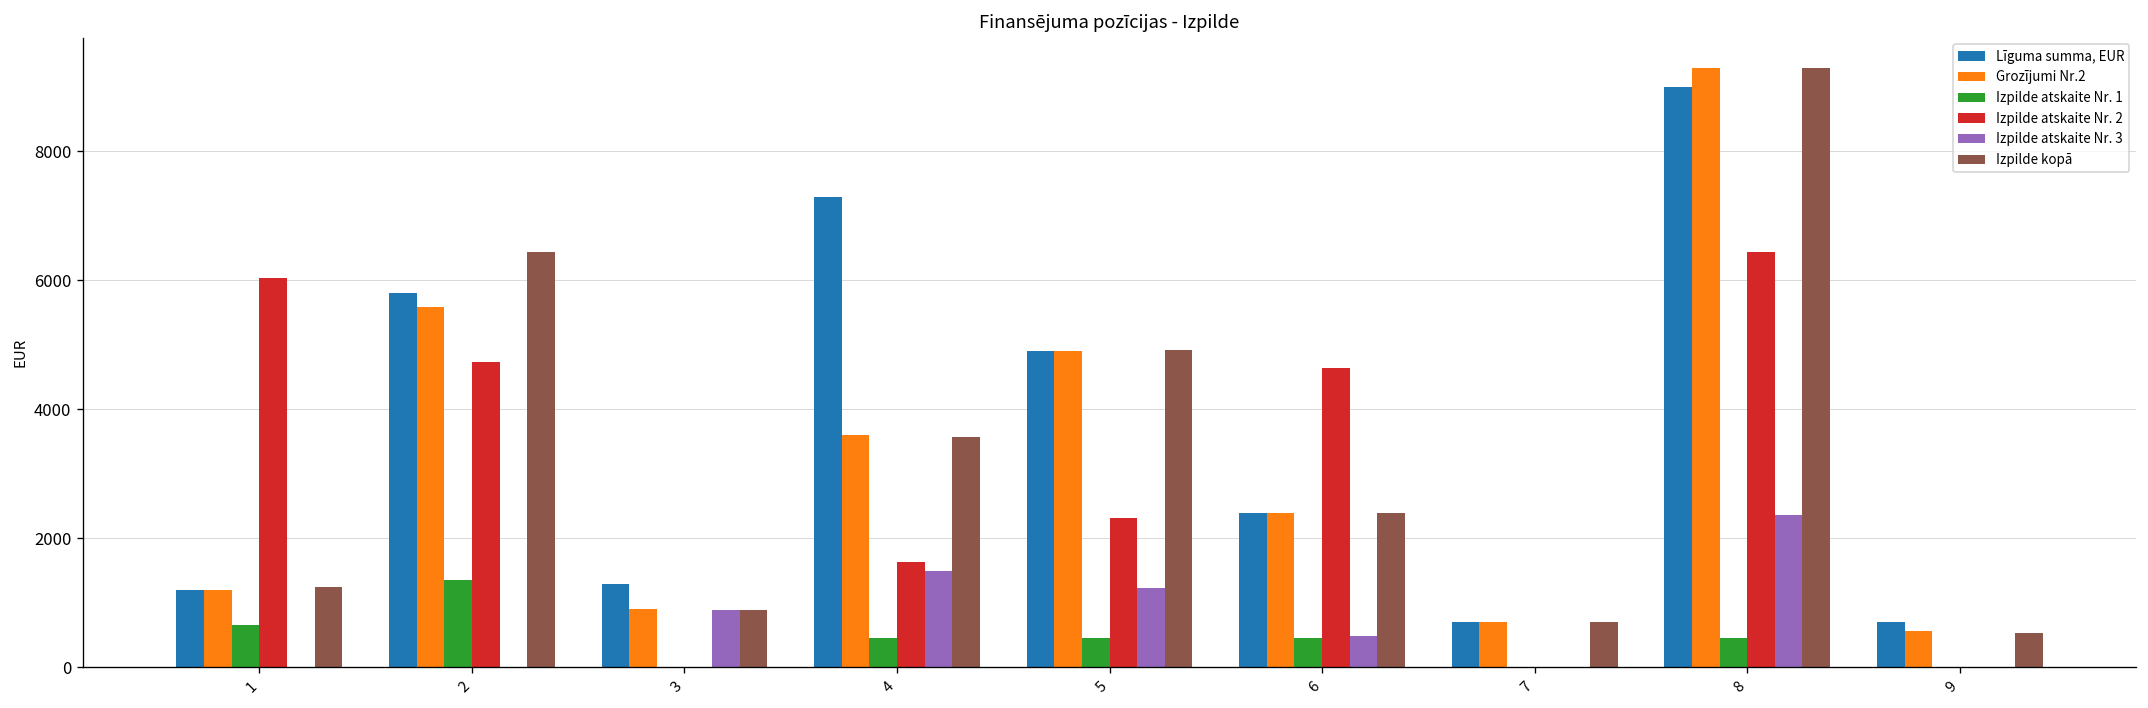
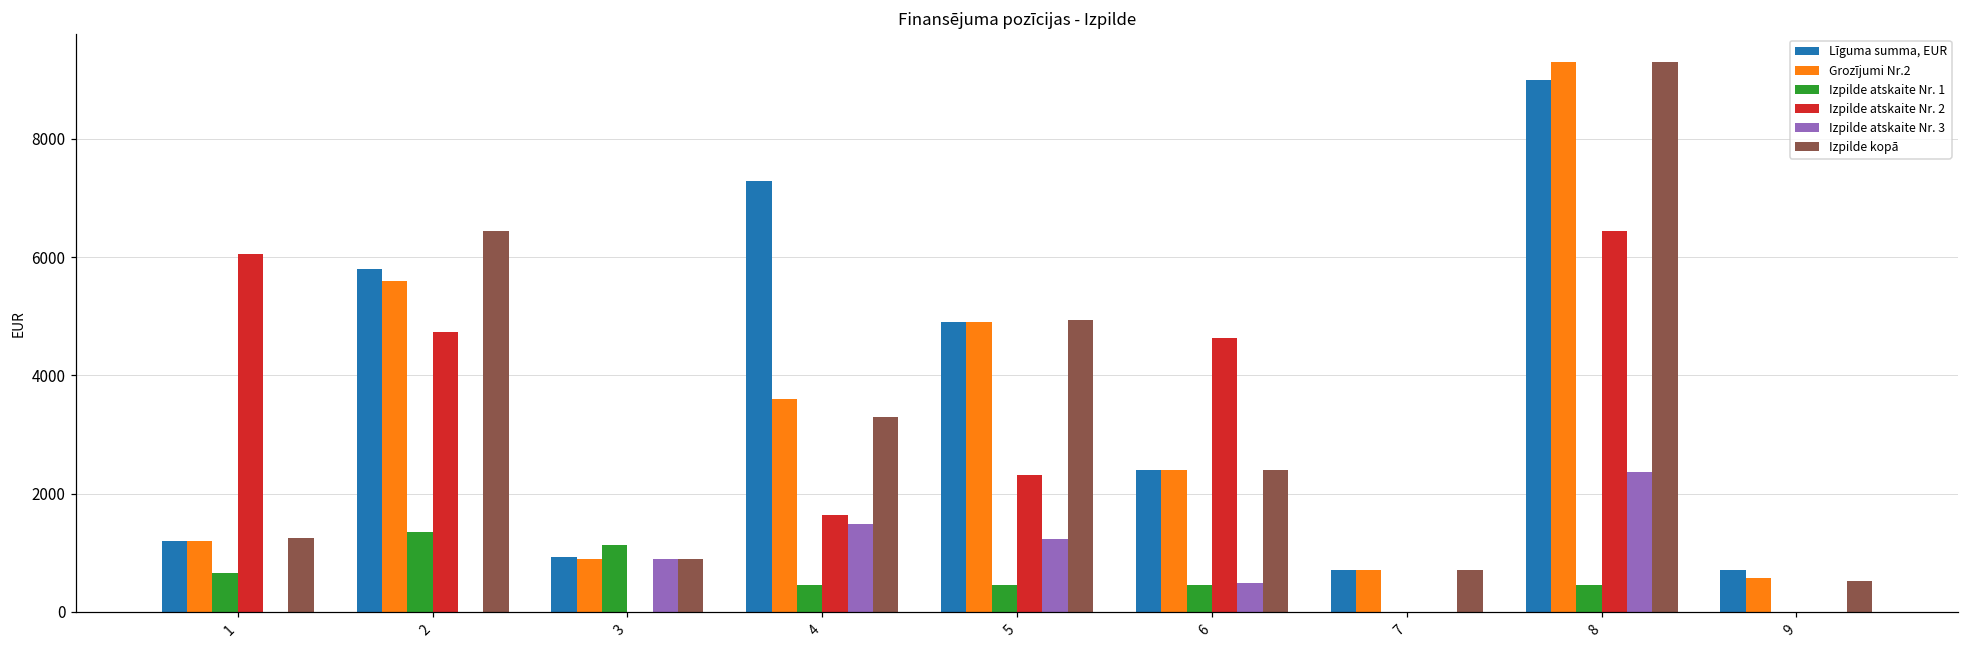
Līguma summa, EUR, 3: 1300 -> 900
Izpilde atskaite Nr. 1, 3: 0 -> 1100
Izpilde kopā, 4: 3600 -> 3300
